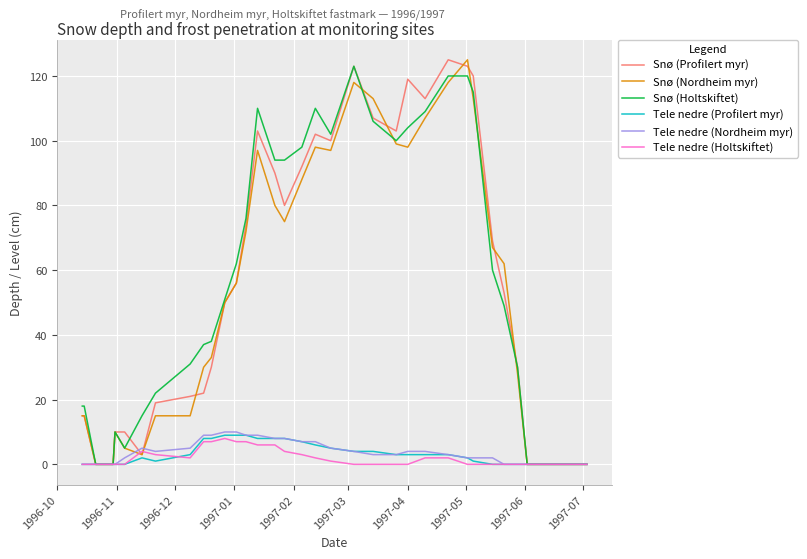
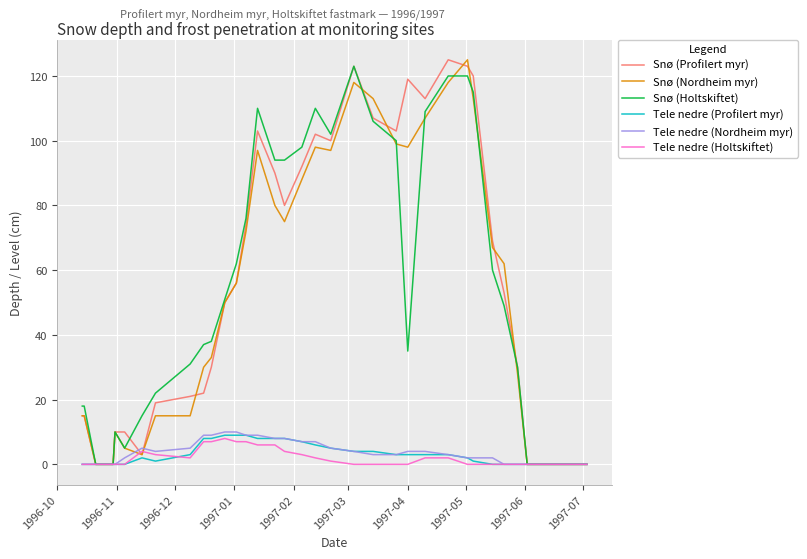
Snø (Holtskiftet), 1997-04: 104 -> 35
